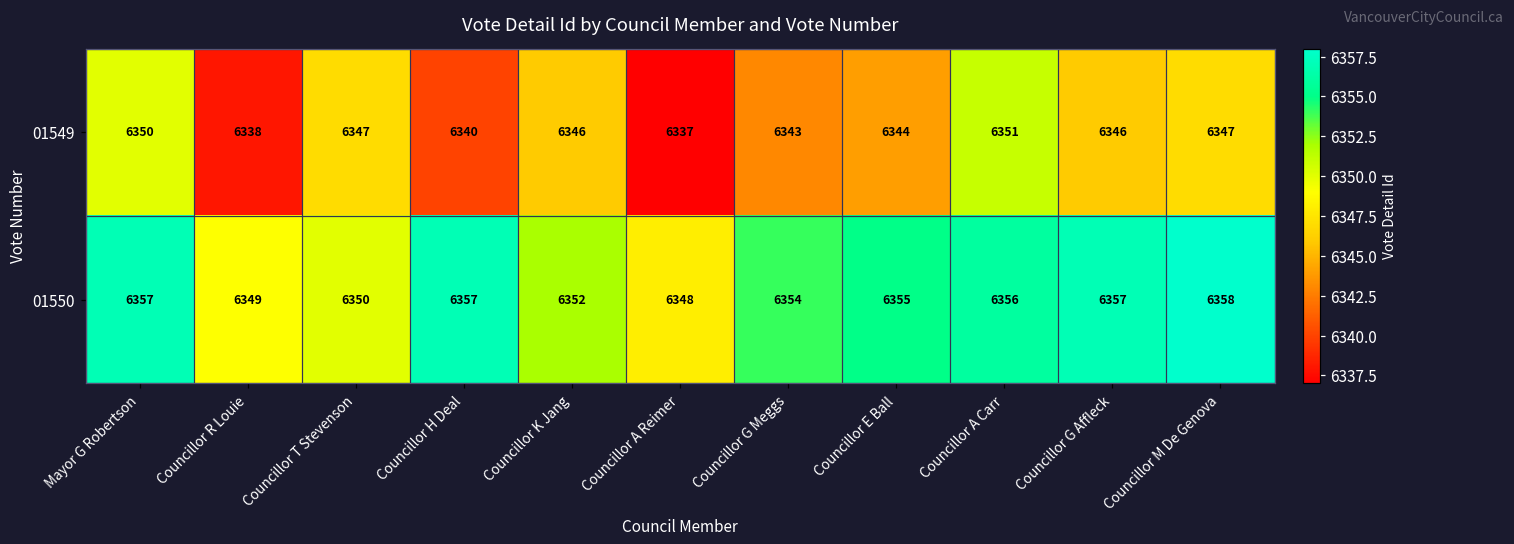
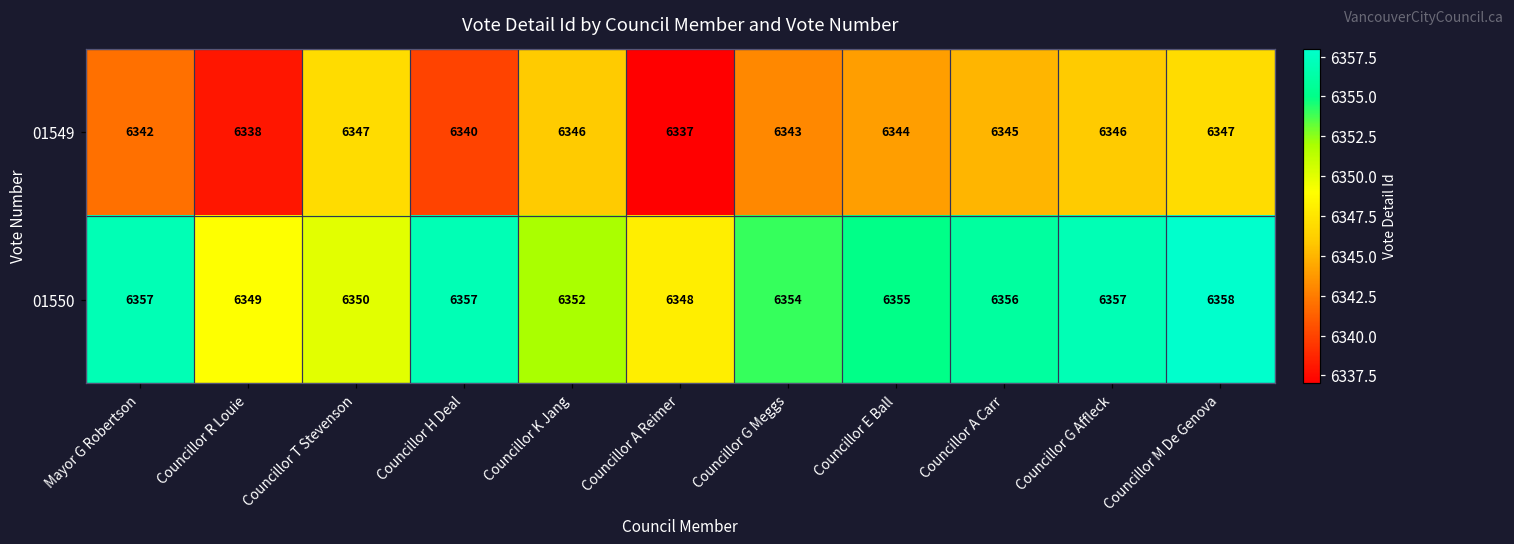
01549, Mayor G Robertson: 6350 -> 6342
01549, Councillor A Carr: 6351 -> 6345
